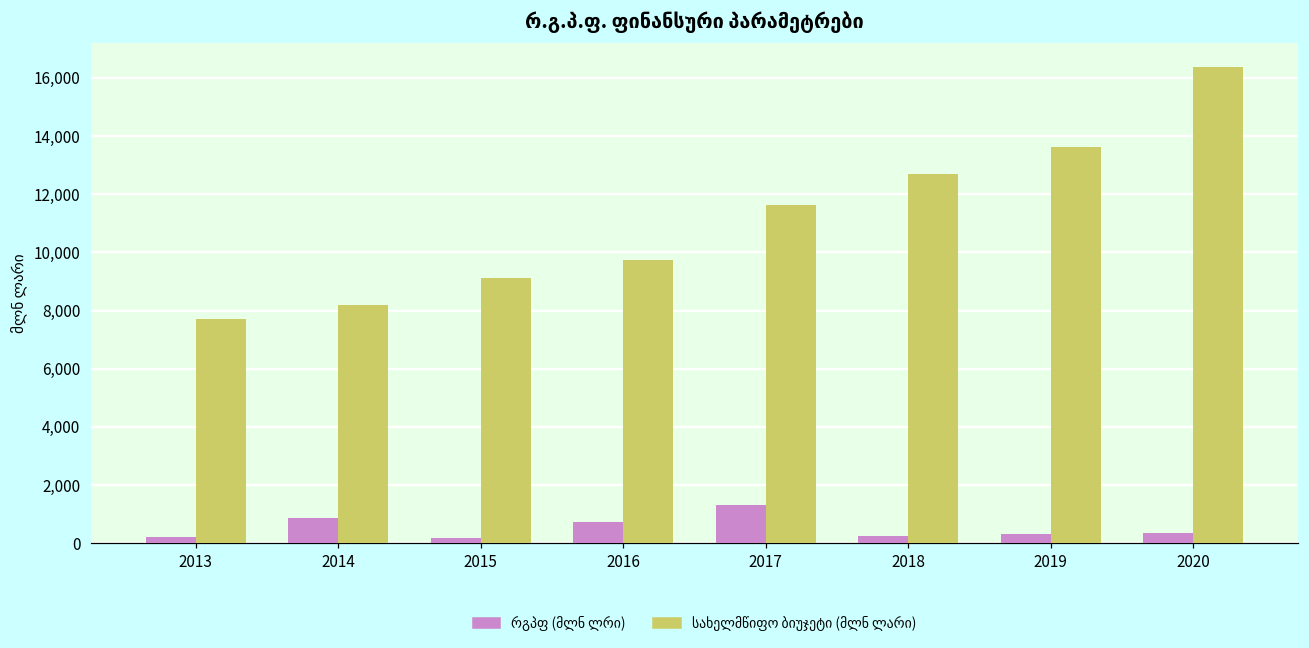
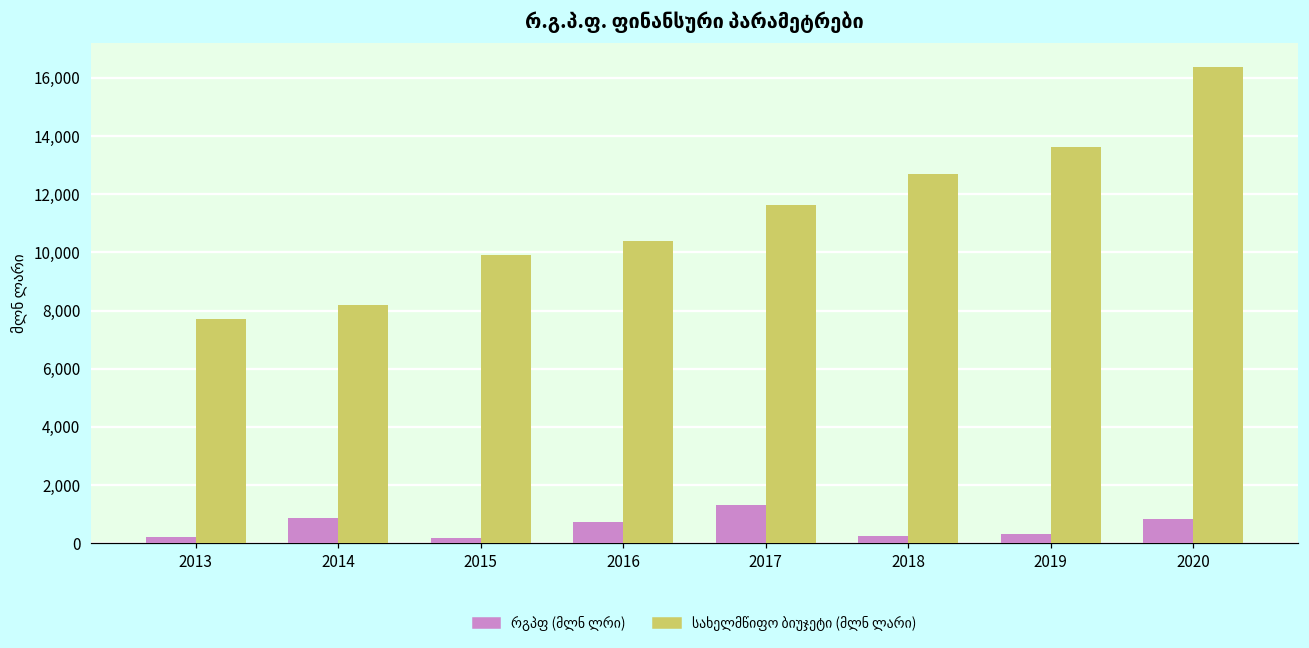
სახელმწიფო ბიუჯეტი (მლნ ლარი), 2015: 9,100 -> 9,900
სახელმწიფო ბიუჯეტი (მლნ ლარი), 2016: 9,700 -> 10,400
რგპფ (მლნ ლრი), 2020: 400 -> 800
